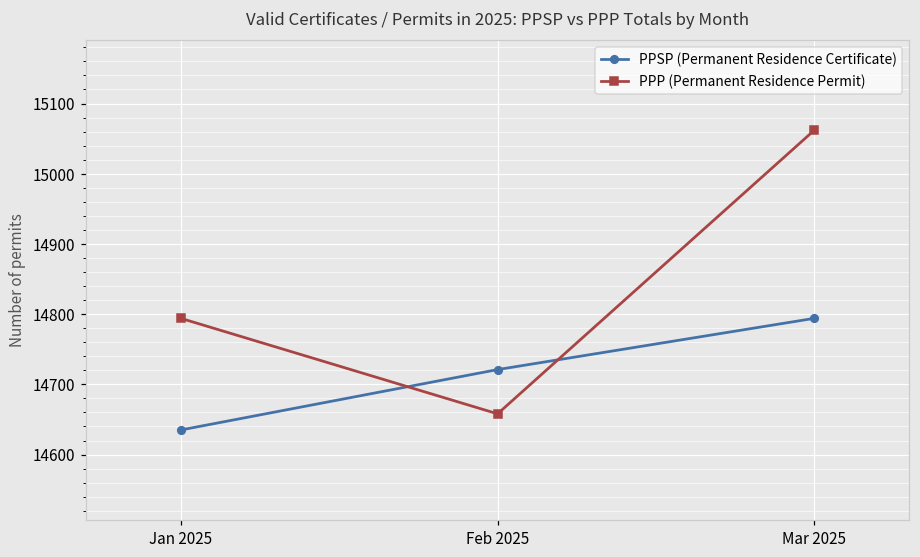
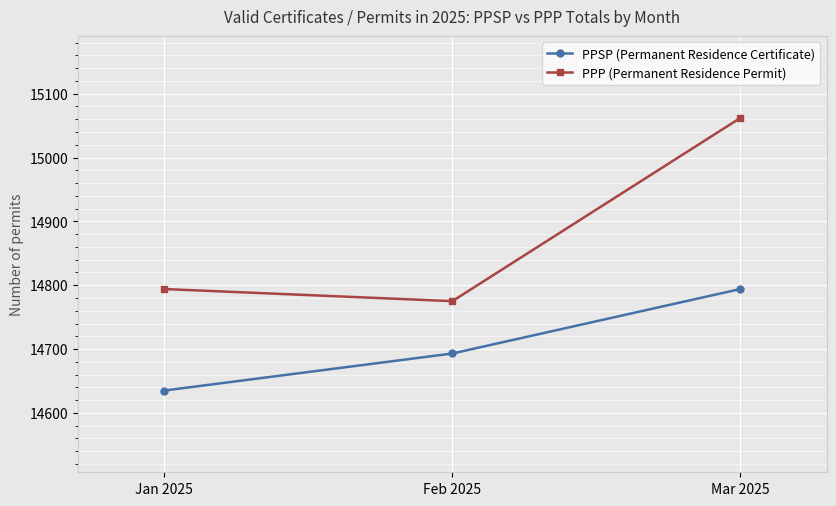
PPSP (Permanent Residence Certificate), Feb 2025: 14720 -> 14690
PPP (Permanent Residence Permit), Feb 2025: 14660 -> 14780
